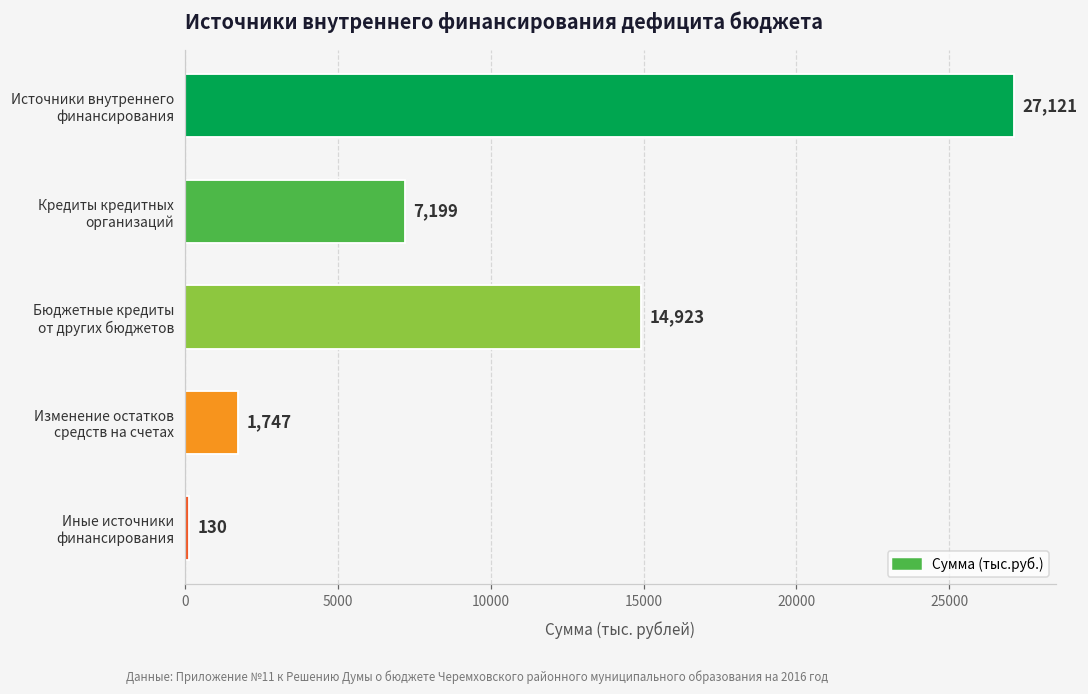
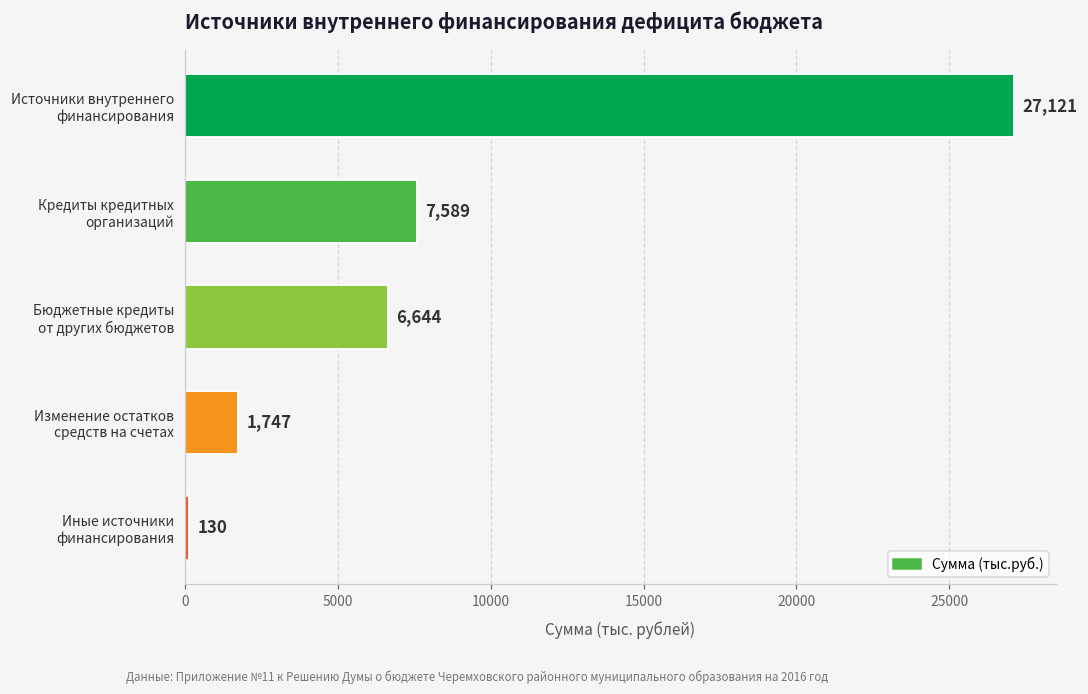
Кредиты кредитных организаций: 7,199 -> 7,589
Бюджетные кредиты от других бюджетов: 14,923 -> 6,644
